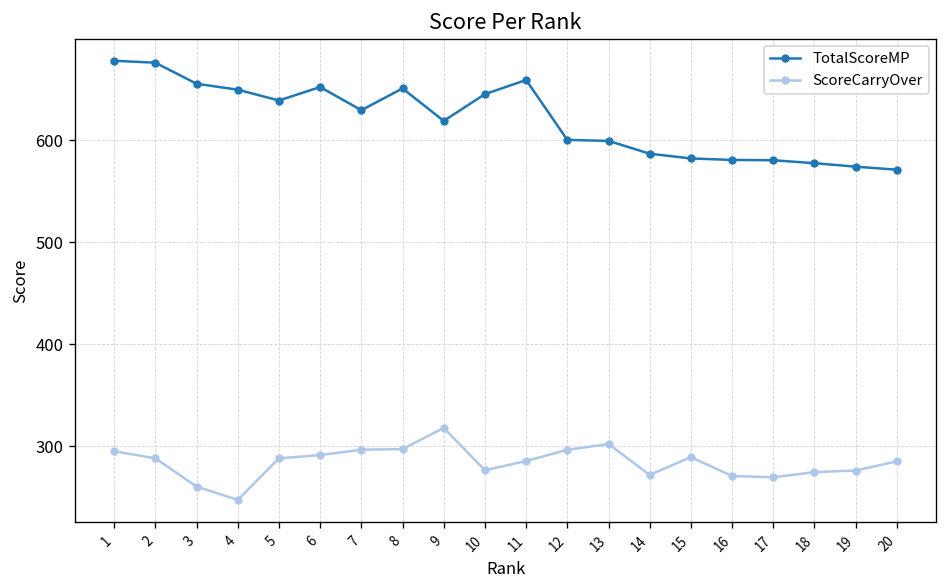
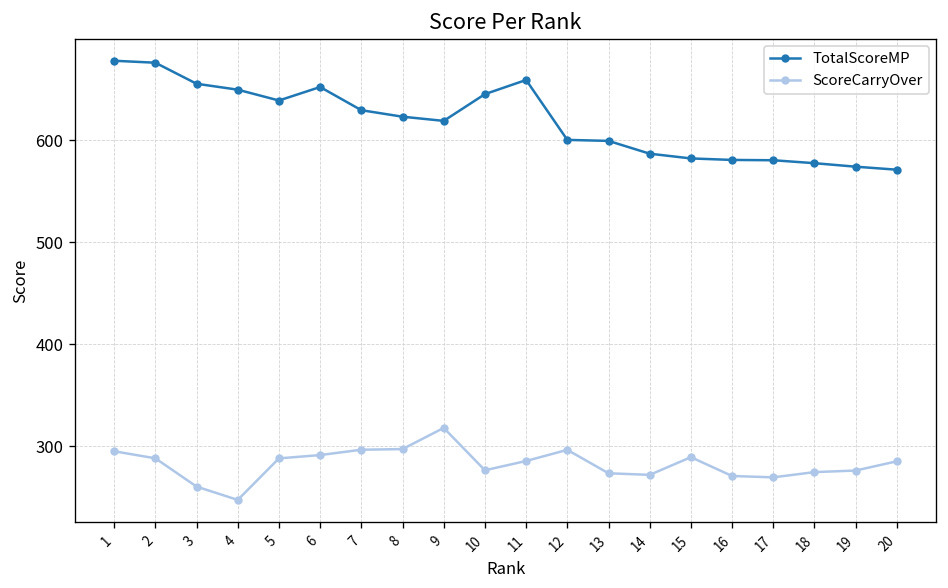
TotalScoreMP, 8: 650 -> 620
ScoreCarryOver, 13: 300 -> 270
